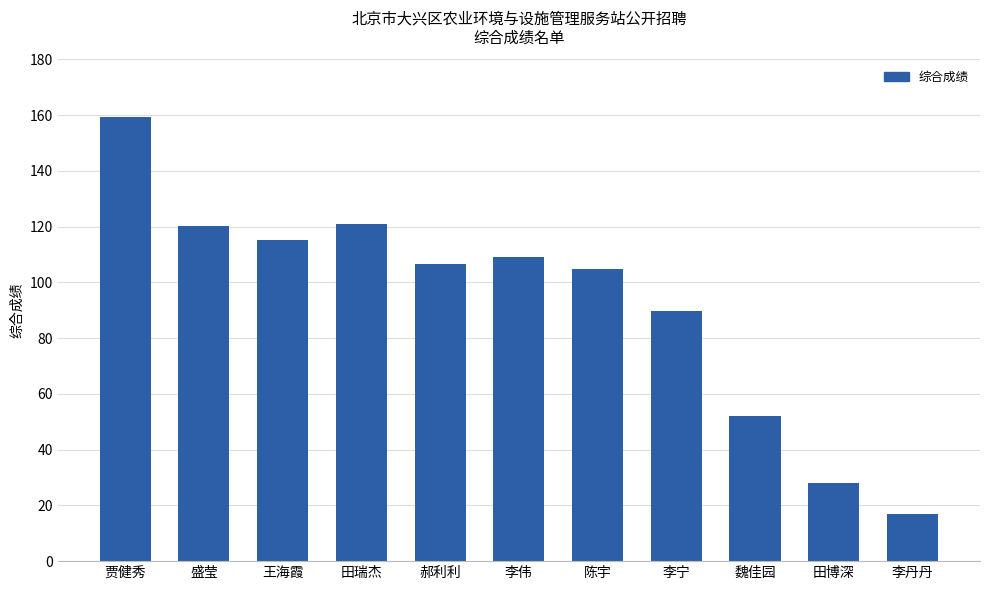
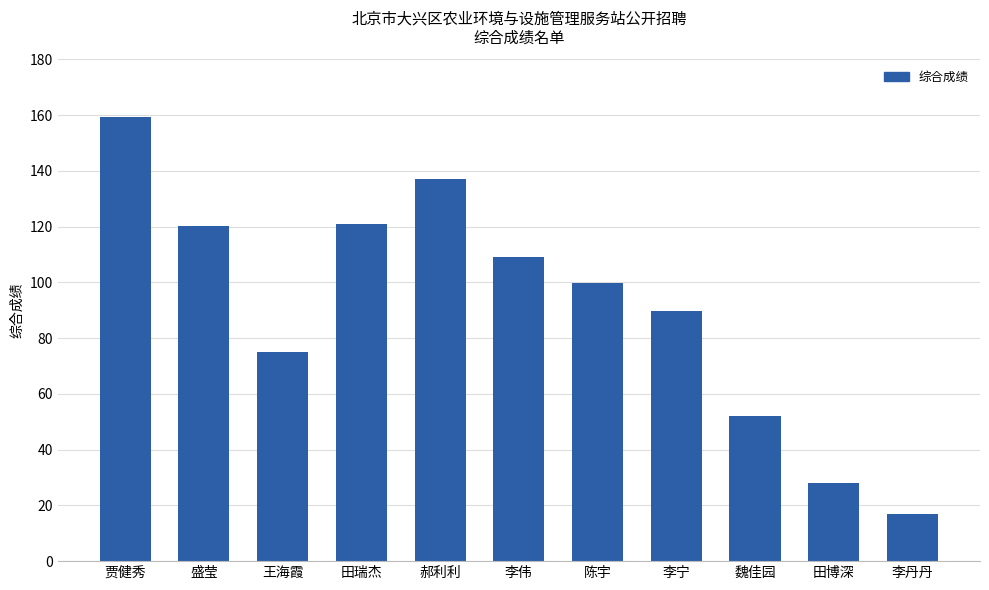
王海霞: 115 -> 75
郝利利: 106 -> 137
陈宇: 105 -> 100
